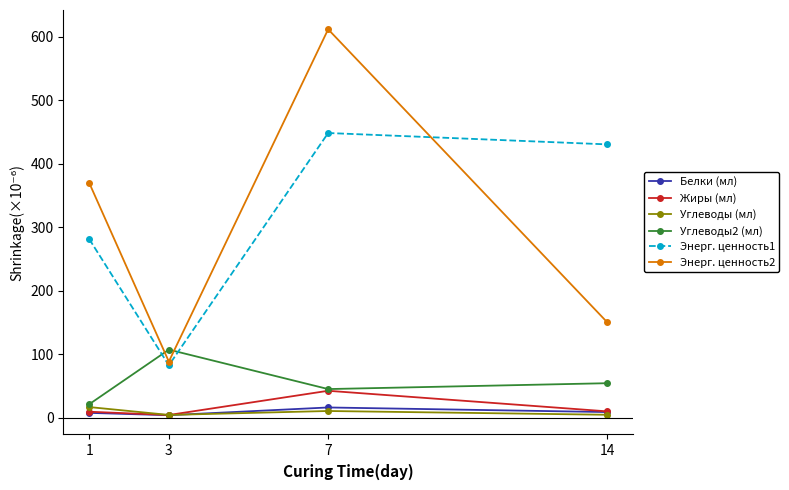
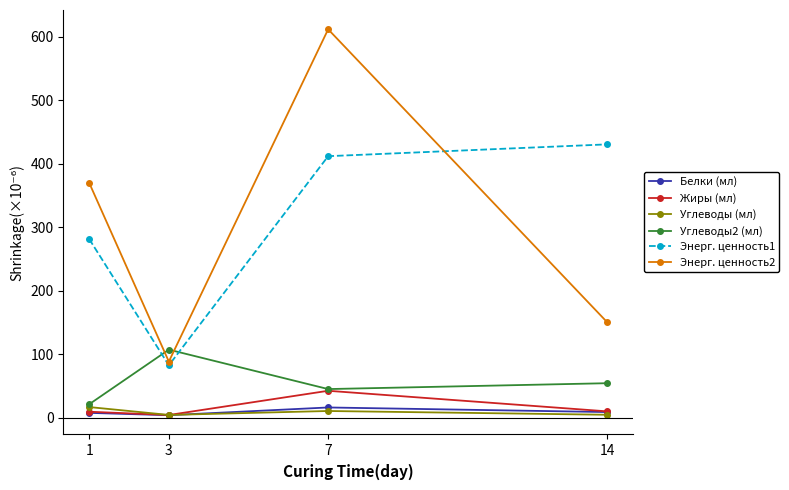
Энерг. ценность1, 7: 450 -> 410
